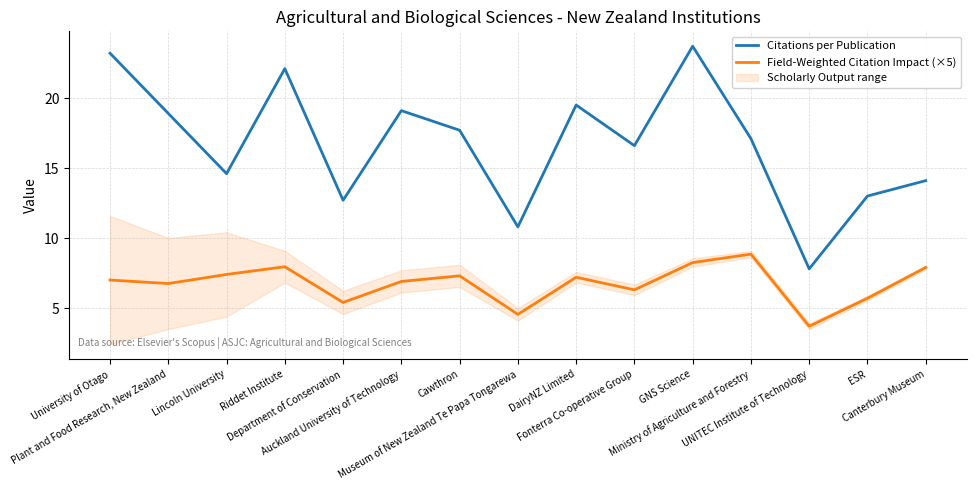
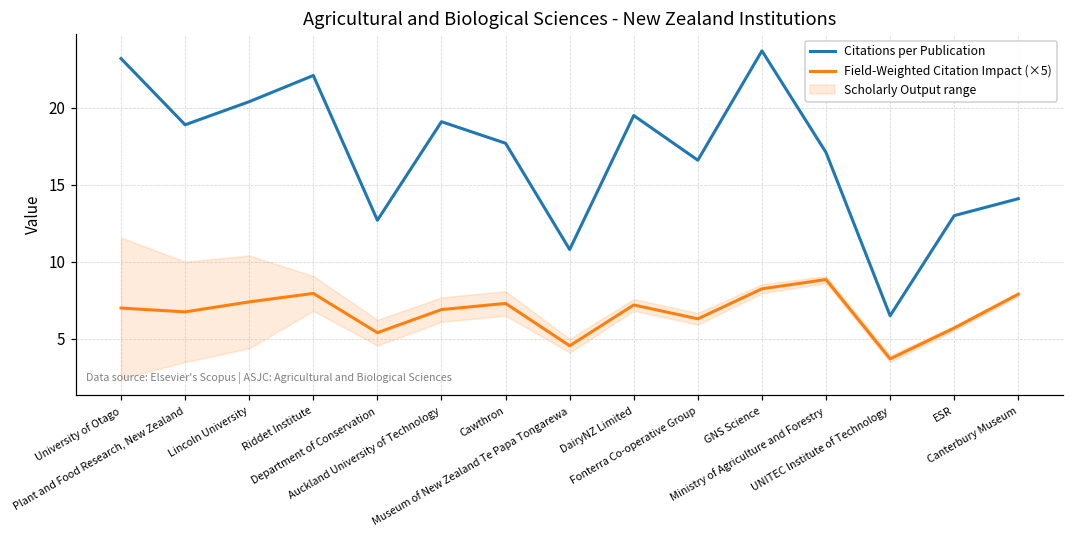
Citations per Publication, Lincoln University: 14.6 -> 20.4
Citations per Publication, UNITEC Institute of Technology: 7.8 -> 6.5
